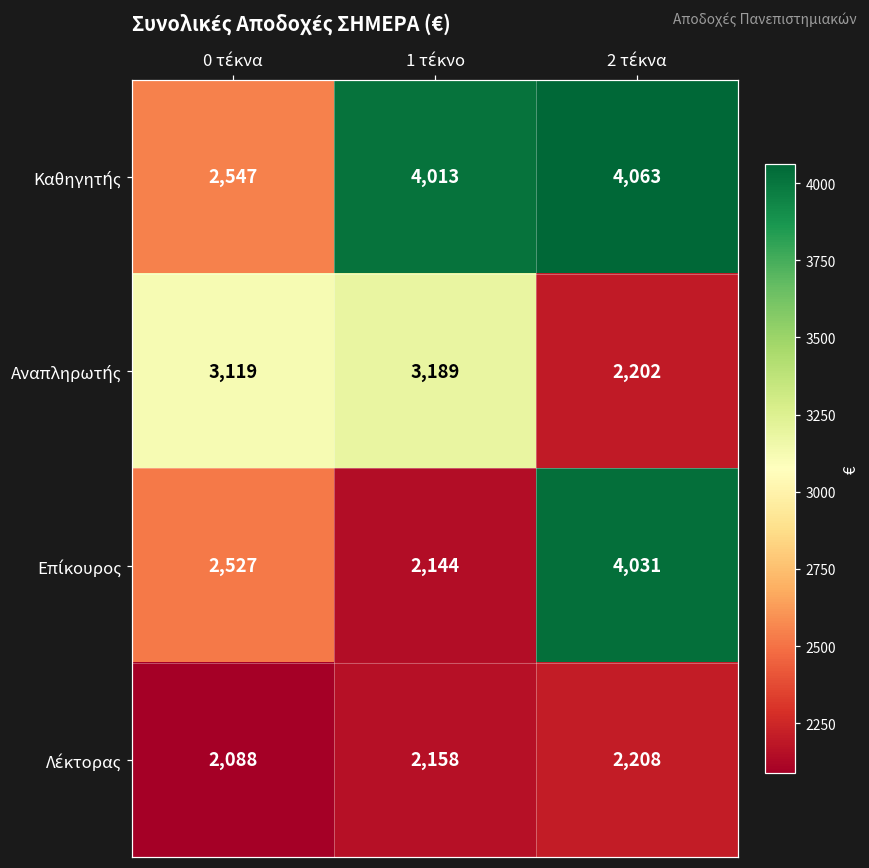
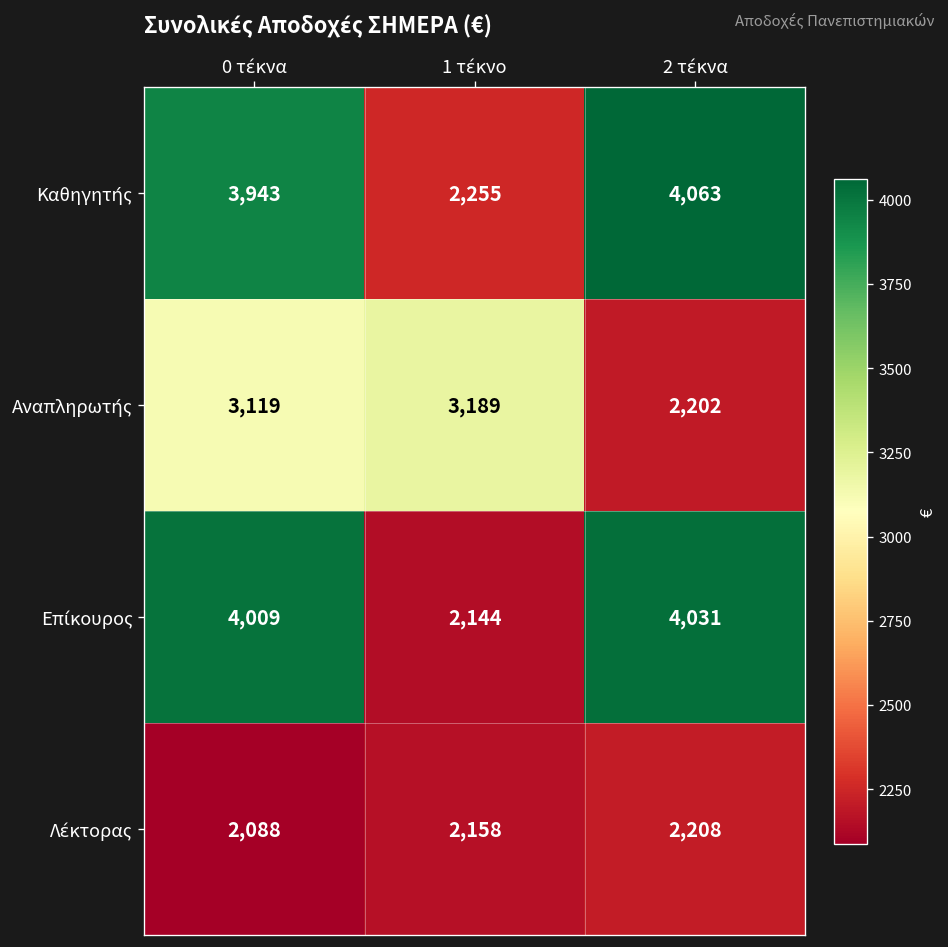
Καθηγητής, 0 τέκνα: 2,547 -> 3,943
Καθηγητής, 1 τέκνο: 4,013 -> 2,255
Επίκουρος, 0 τέκνα: 2,527 -> 4,009
